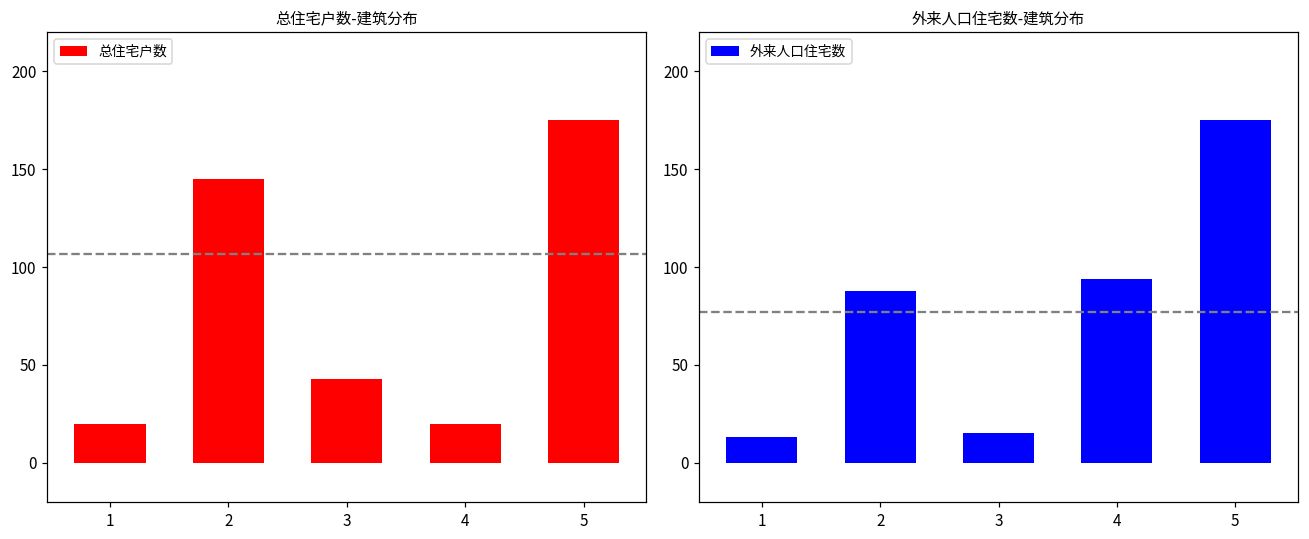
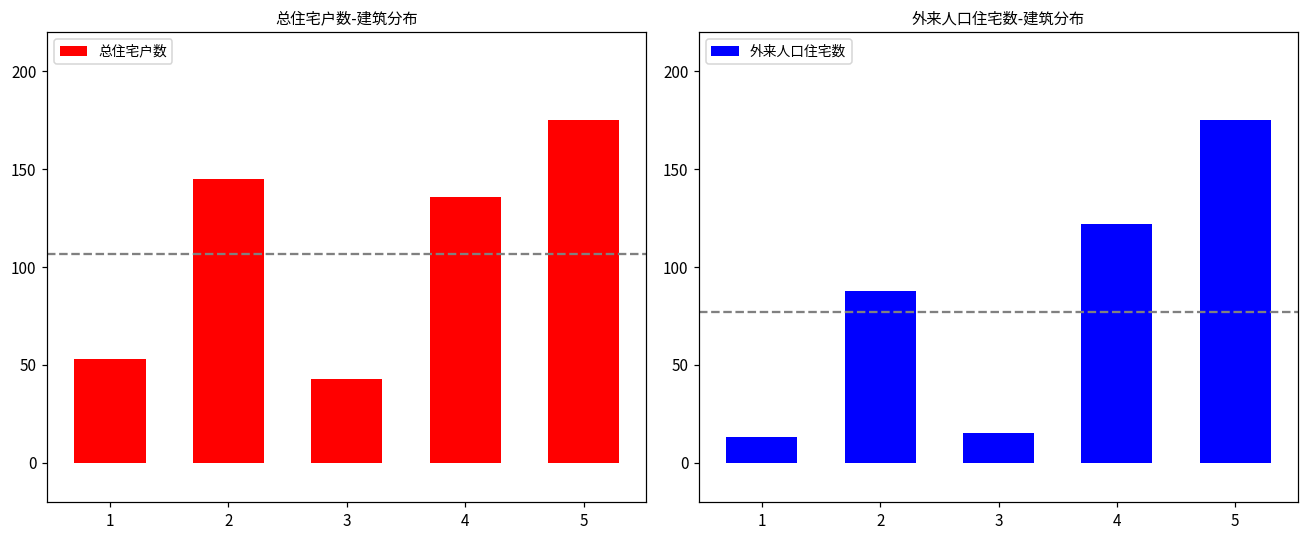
总住宅户数-建筑分布, 1: 20 -> 53
总住宅户数-建筑分布, 4: 20 -> 136
外来人口住宅数-建筑分布, 4: 94 -> 122
